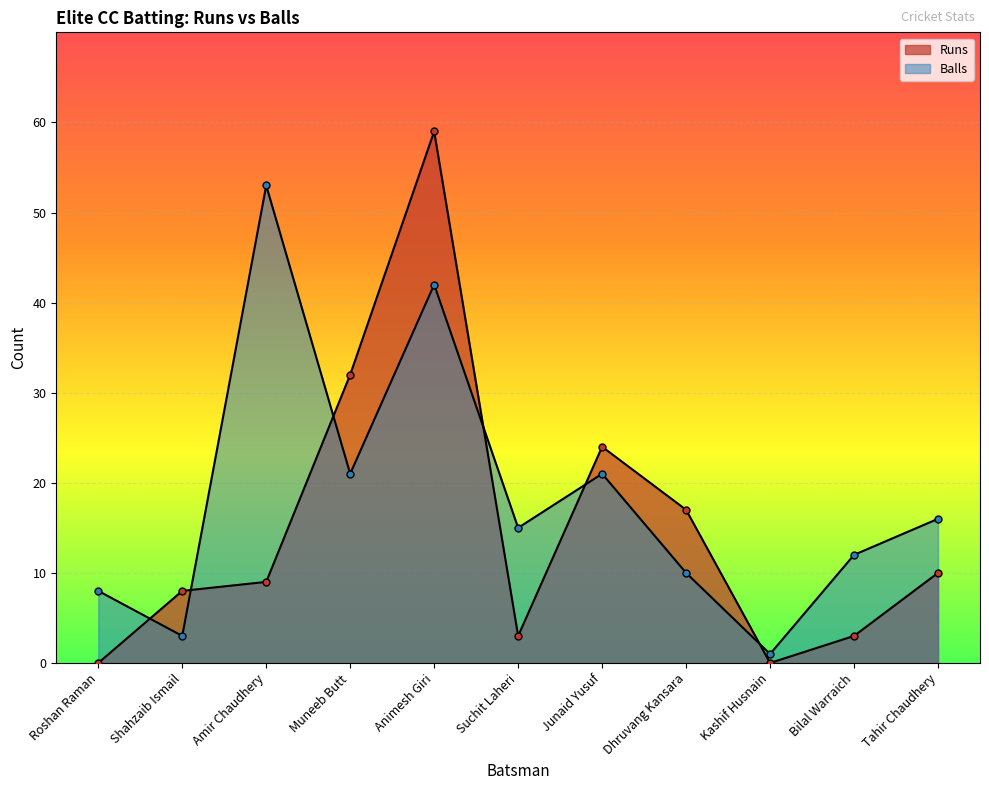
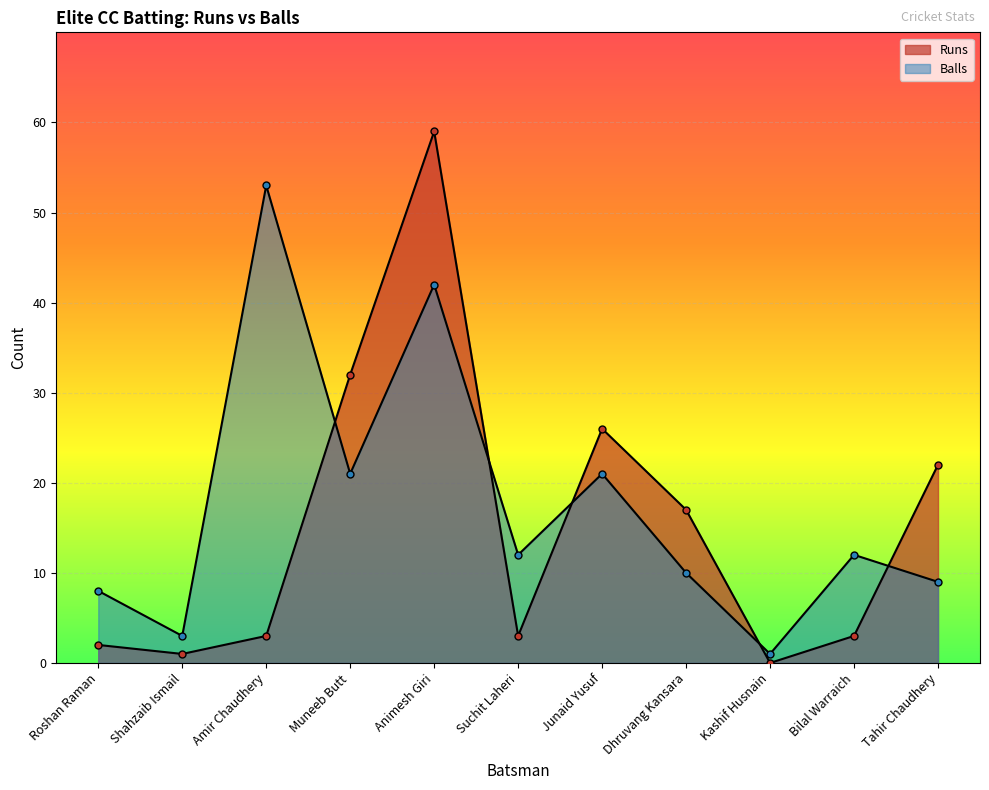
Runs, Roshan Raman: 0 -> 2
Runs, Shahzaib Ismail: 8 -> 1
Runs, Amir Chaudhery: 9 -> 3
Balls, Suchit Laheri: 15 -> 12
Runs, Junaid Yusuf: 24 -> 26
Runs, Tahir Chaudhery: 10 -> 22
Balls, Tahir Chaudhery: 16 -> 9
